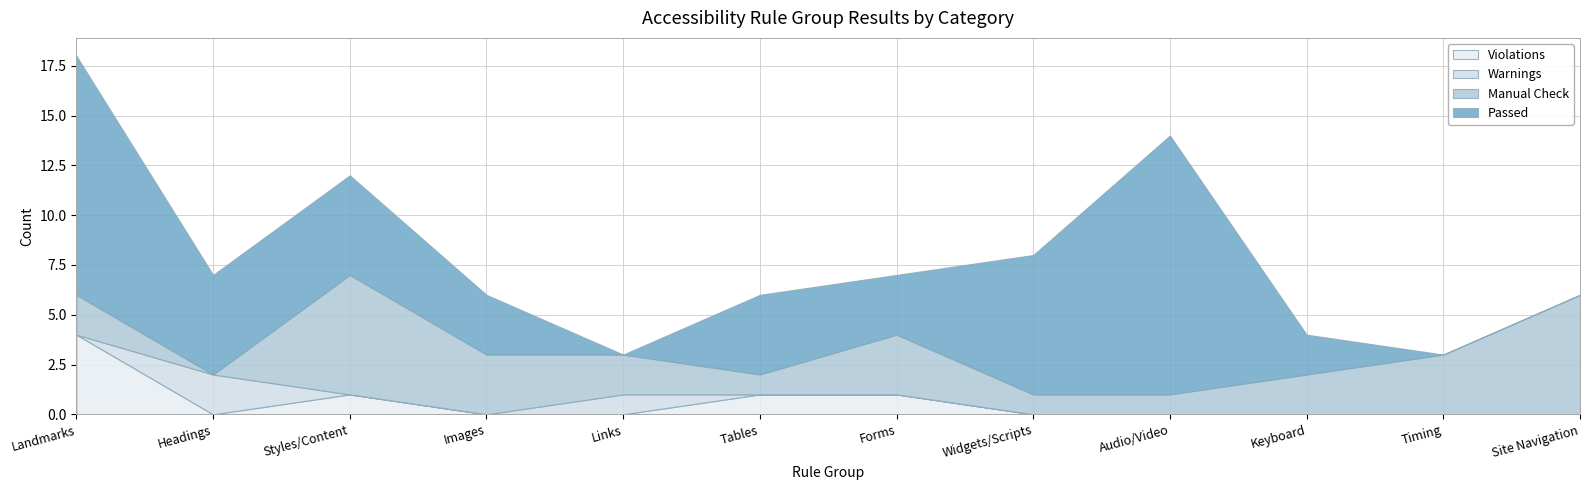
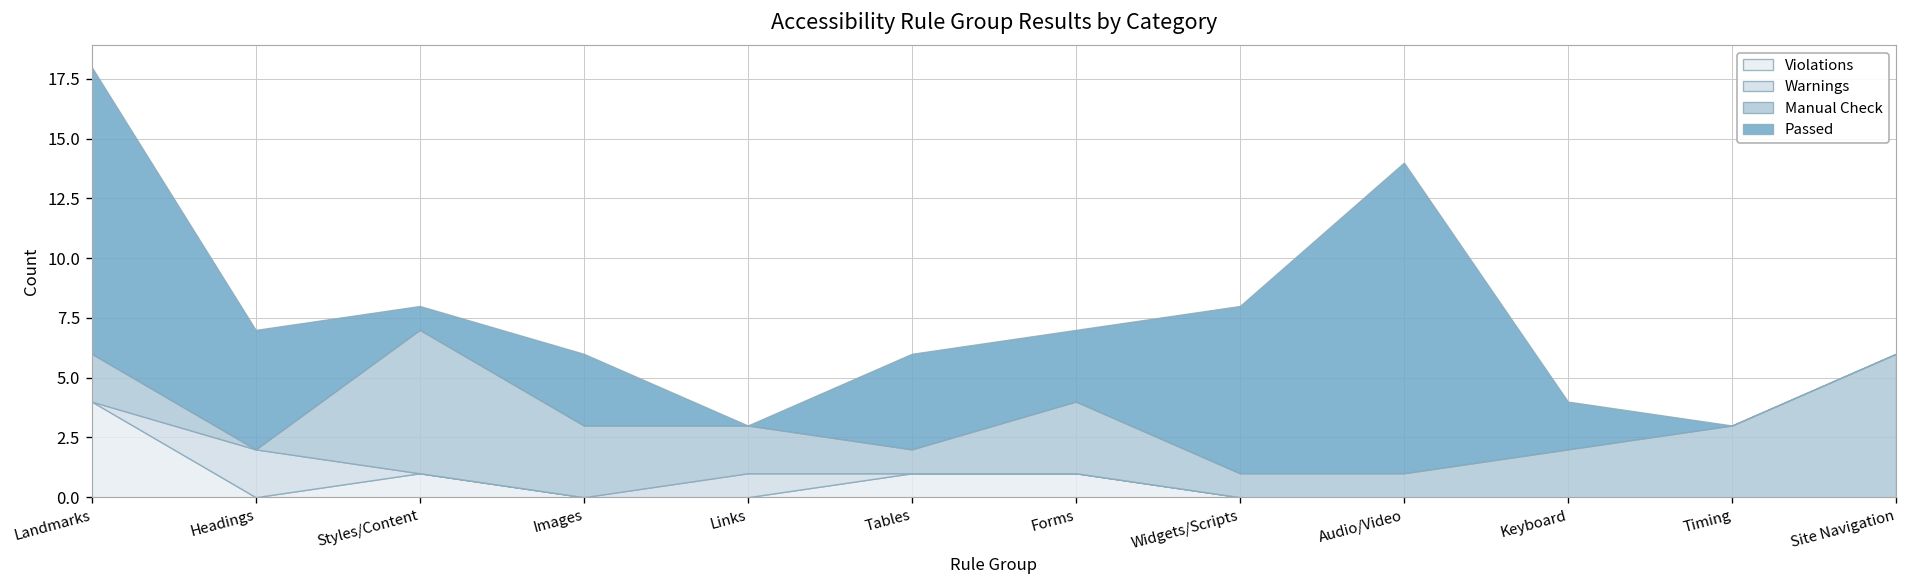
Passed, Styles/Content: 5 -> 1
